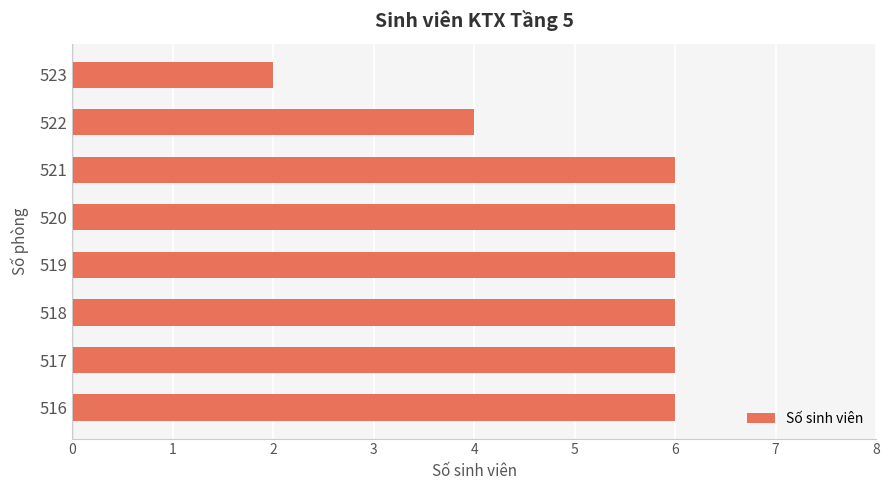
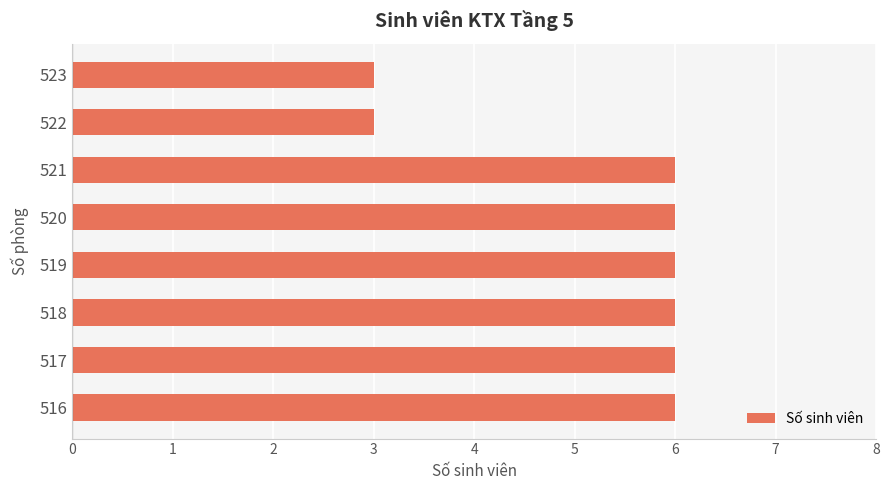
523: 2 -> 3
522: 4 -> 3
